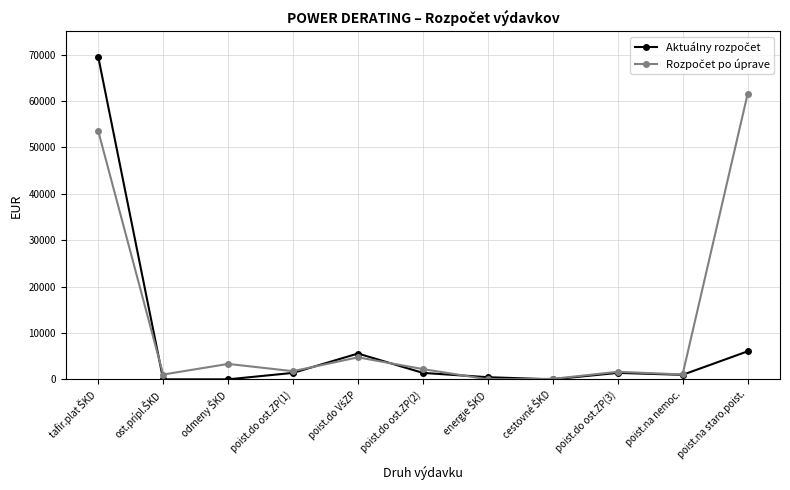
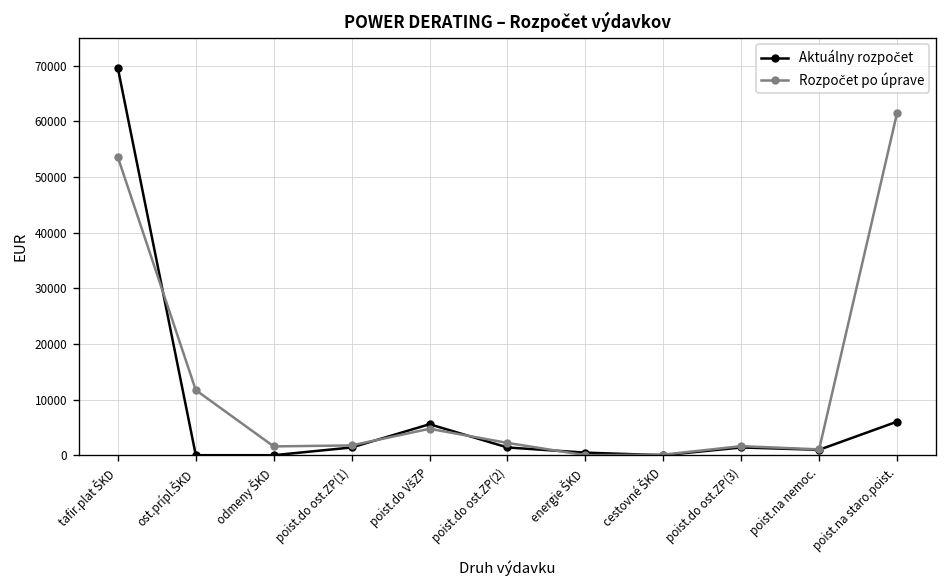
Rozpočet po úprave, ost.prípl.ŠKD: 1000 -> 12000
Rozpočet po úprave, odmeny ŠKD: 3000 -> 2000
